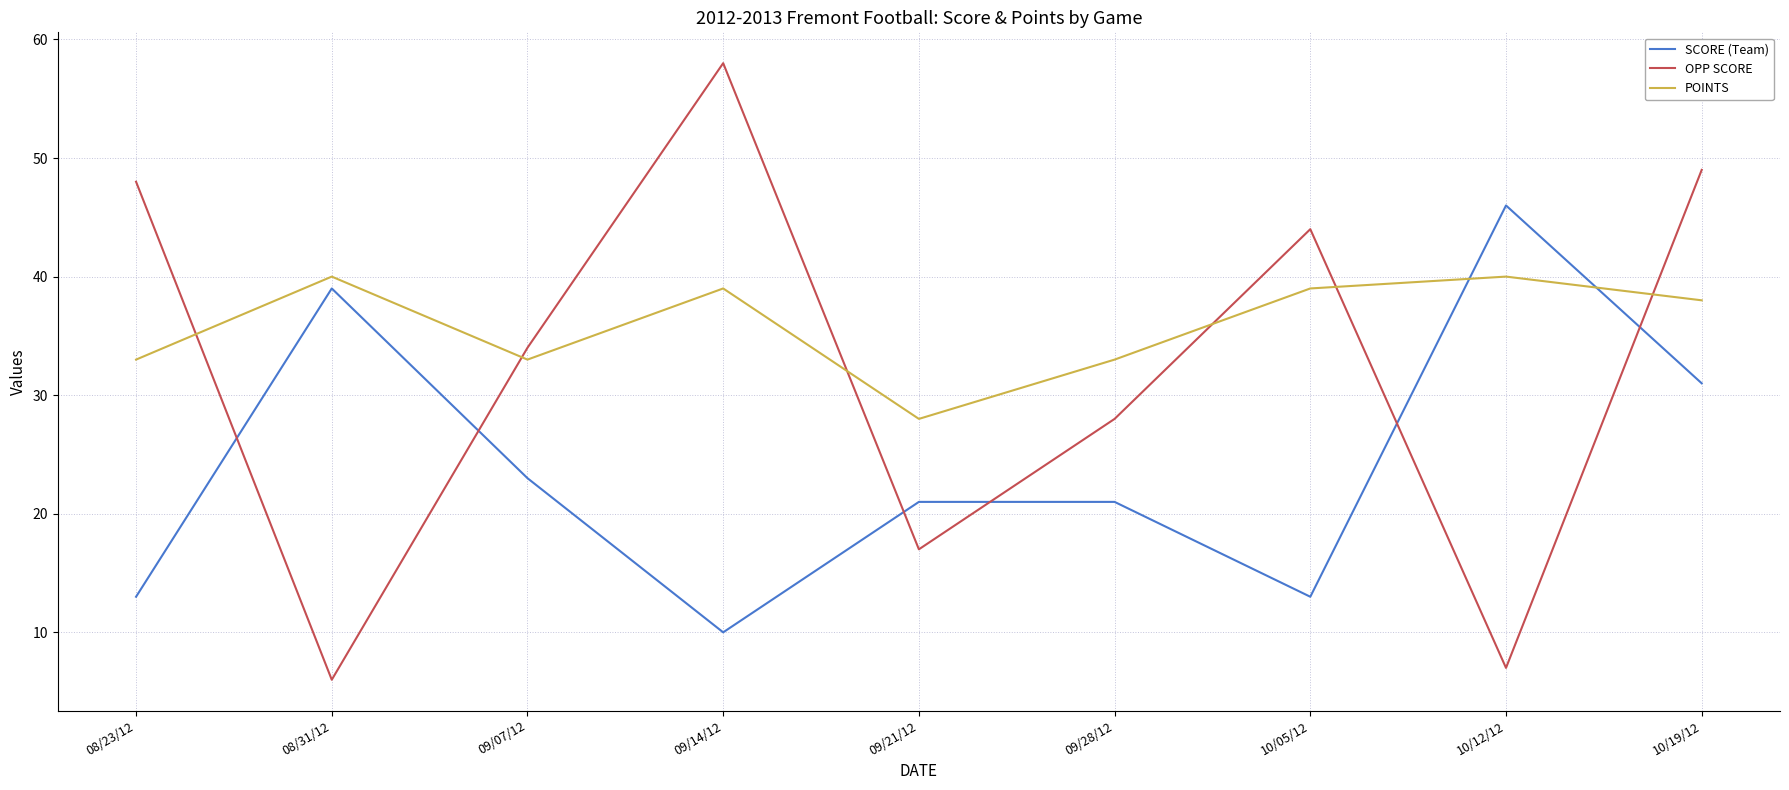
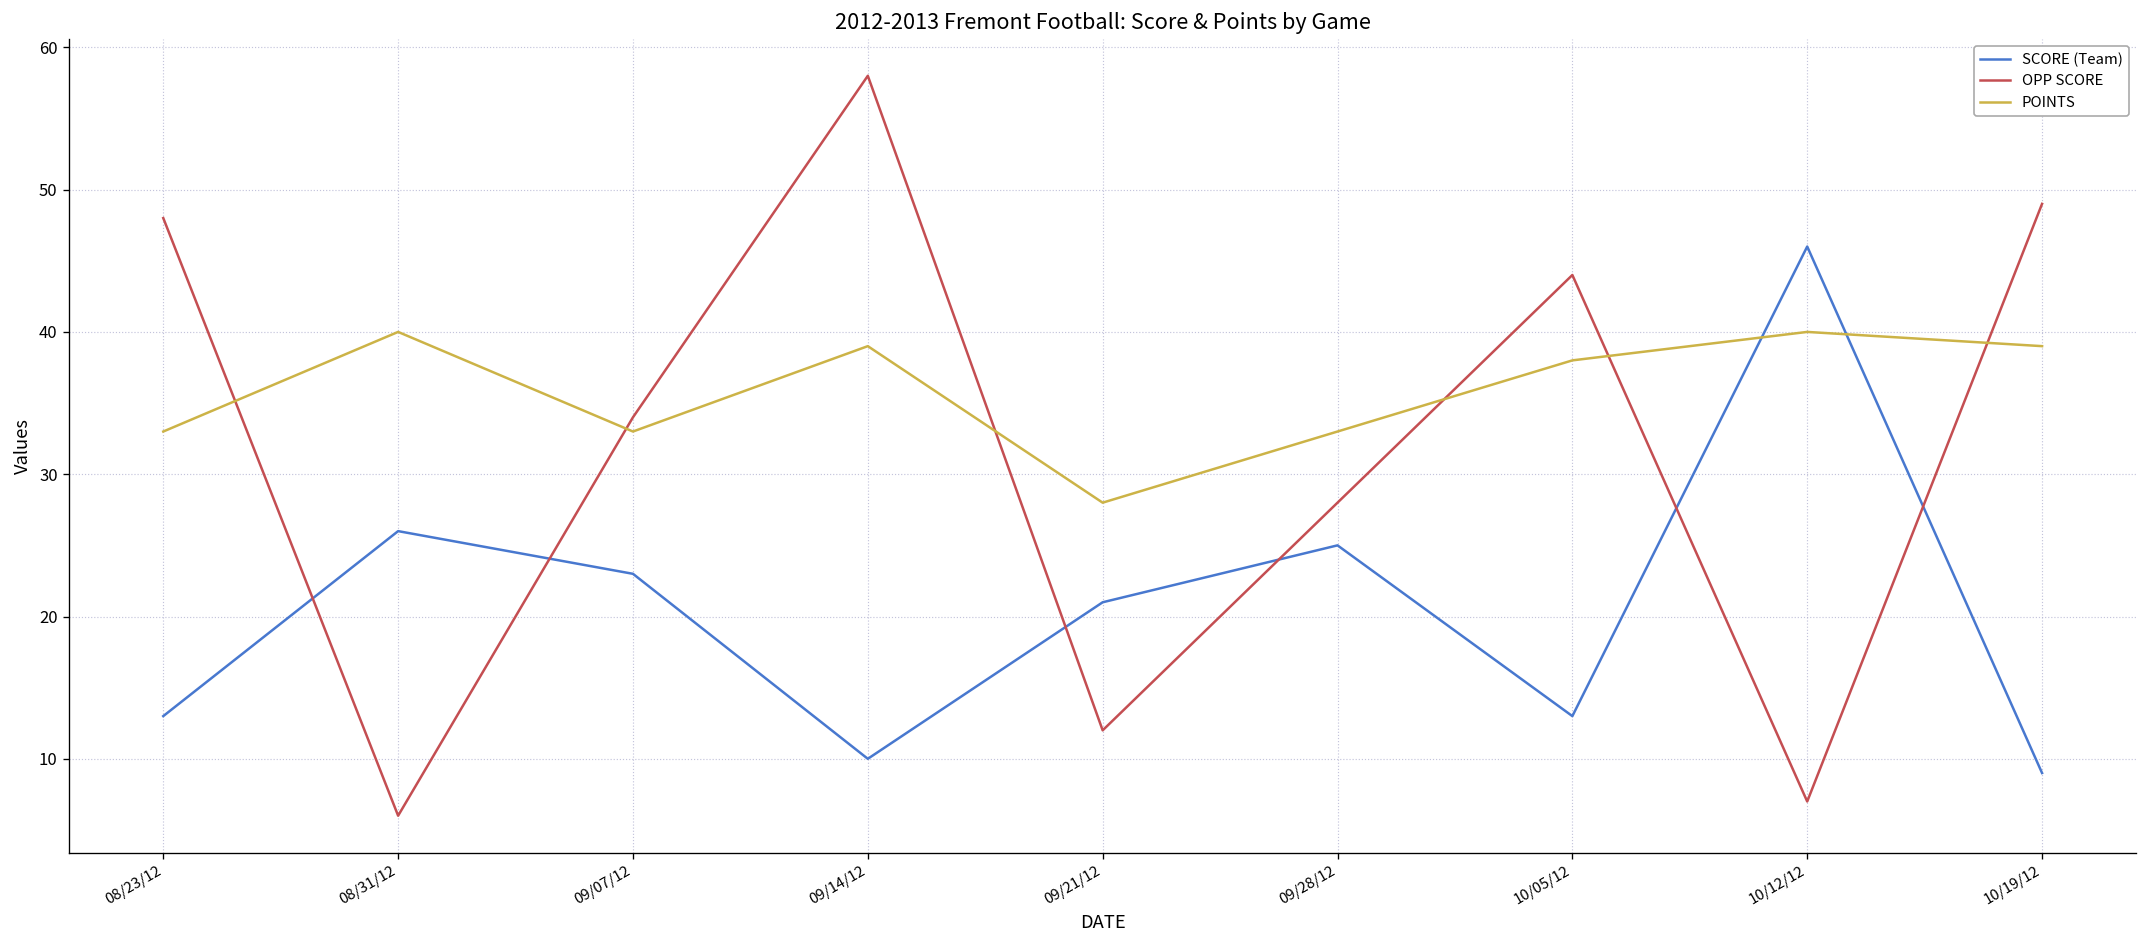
SCORE (Team), 08/31/12: 39 -> 26
OPP SCORE, 09/21/12: 17 -> 12
SCORE (Team), 09/28/12: 21 -> 25
POINTS, 10/05/12: 39 -> 38
SCORE (Team), 10/19/12: 31 -> 9
POINTS, 10/19/12: 38 -> 39
